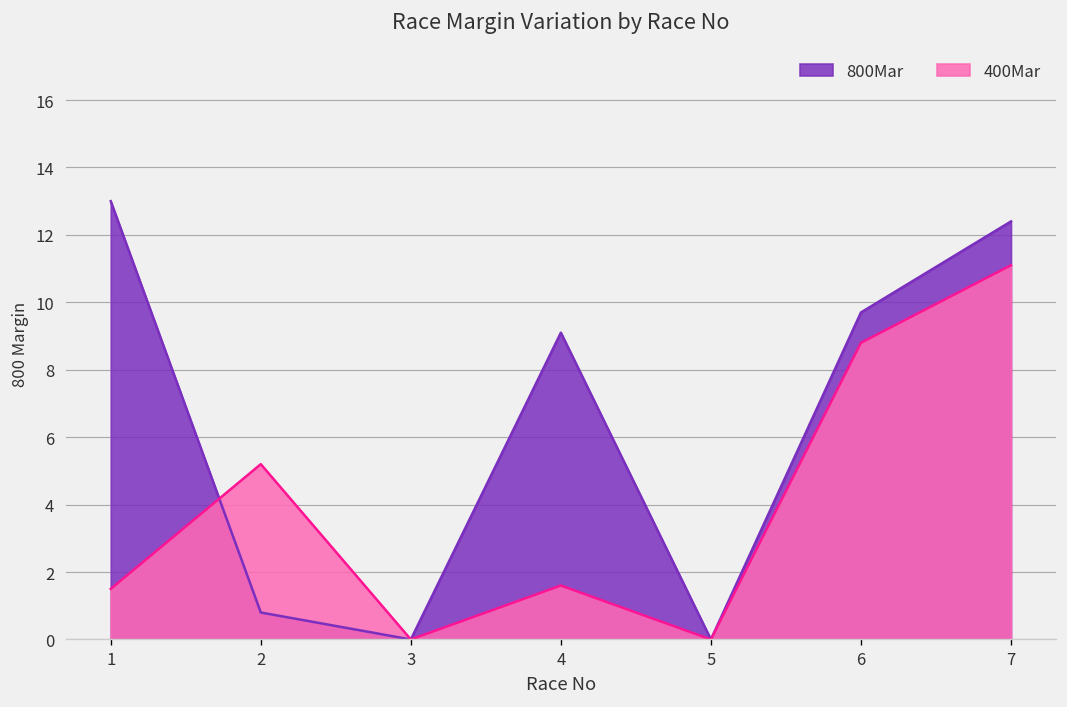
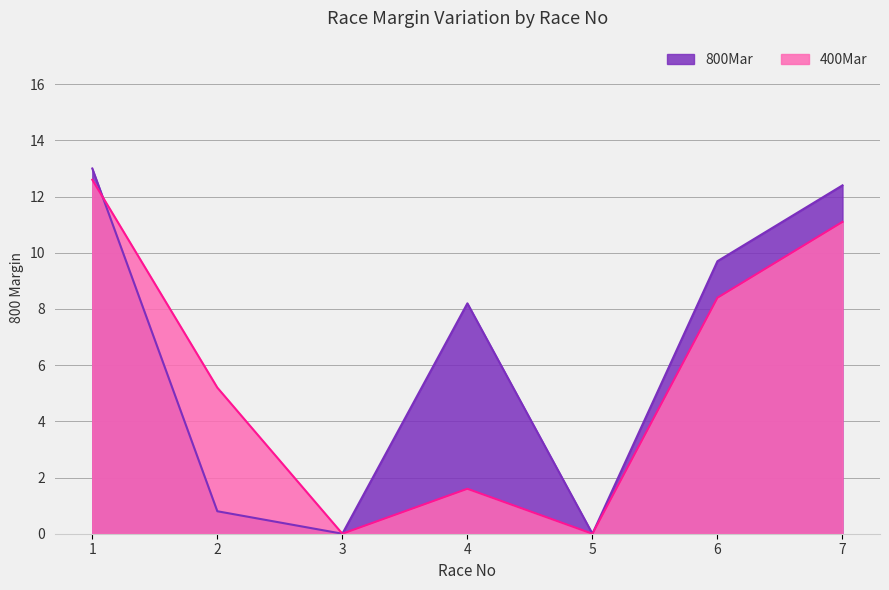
400Mar, 1: 1.5 -> 12.6
800Mar, 4: 9.1 -> 8.2
400Mar, 6: 8.8 -> 8.4
